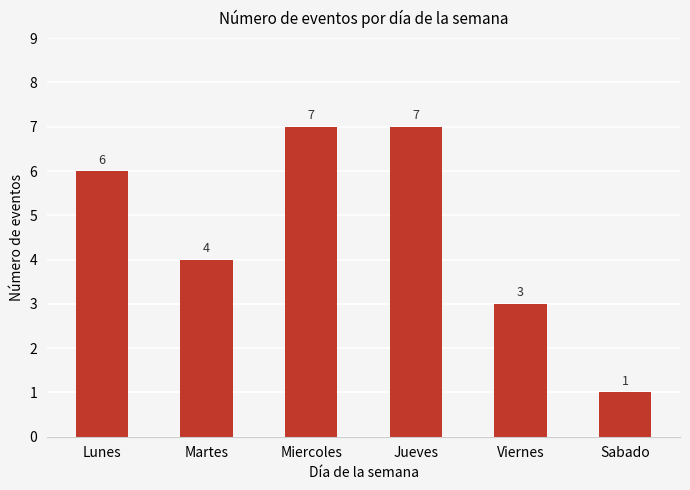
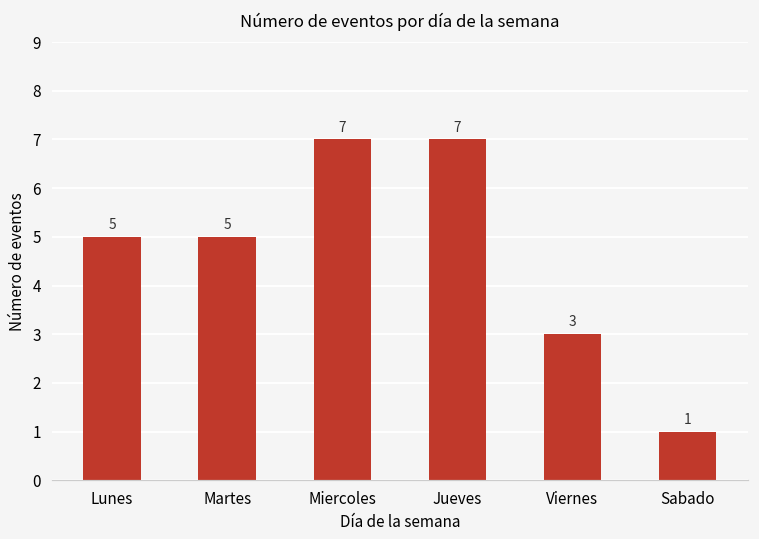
Lunes: 6 -> 5
Martes: 4 -> 5
